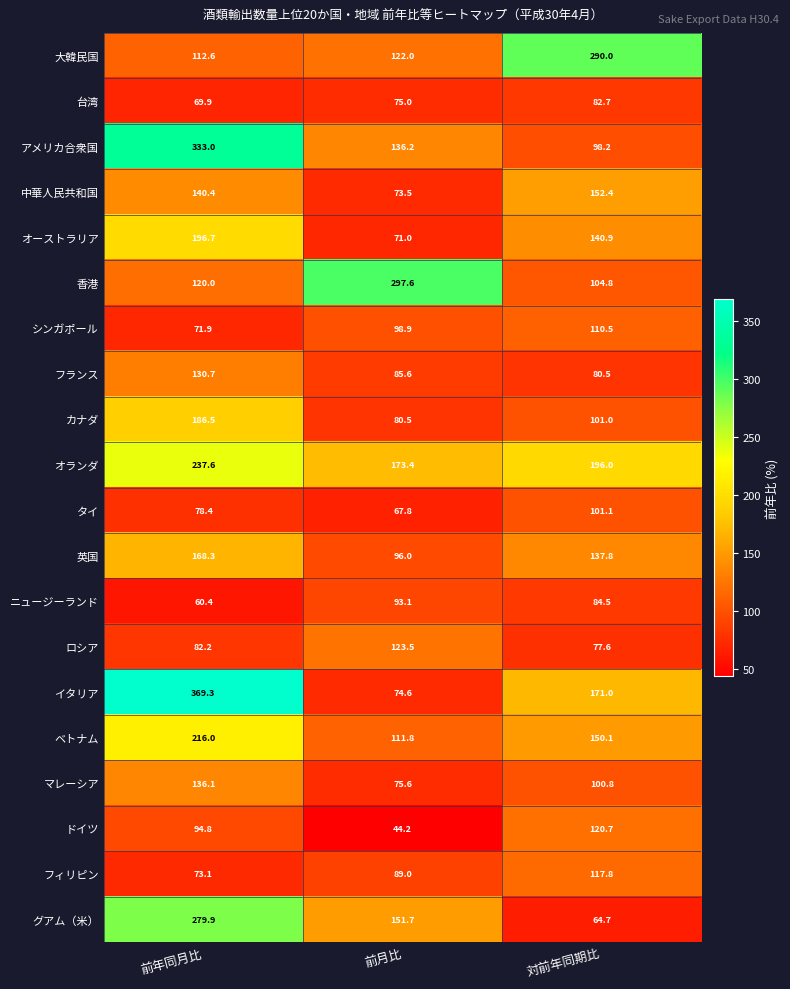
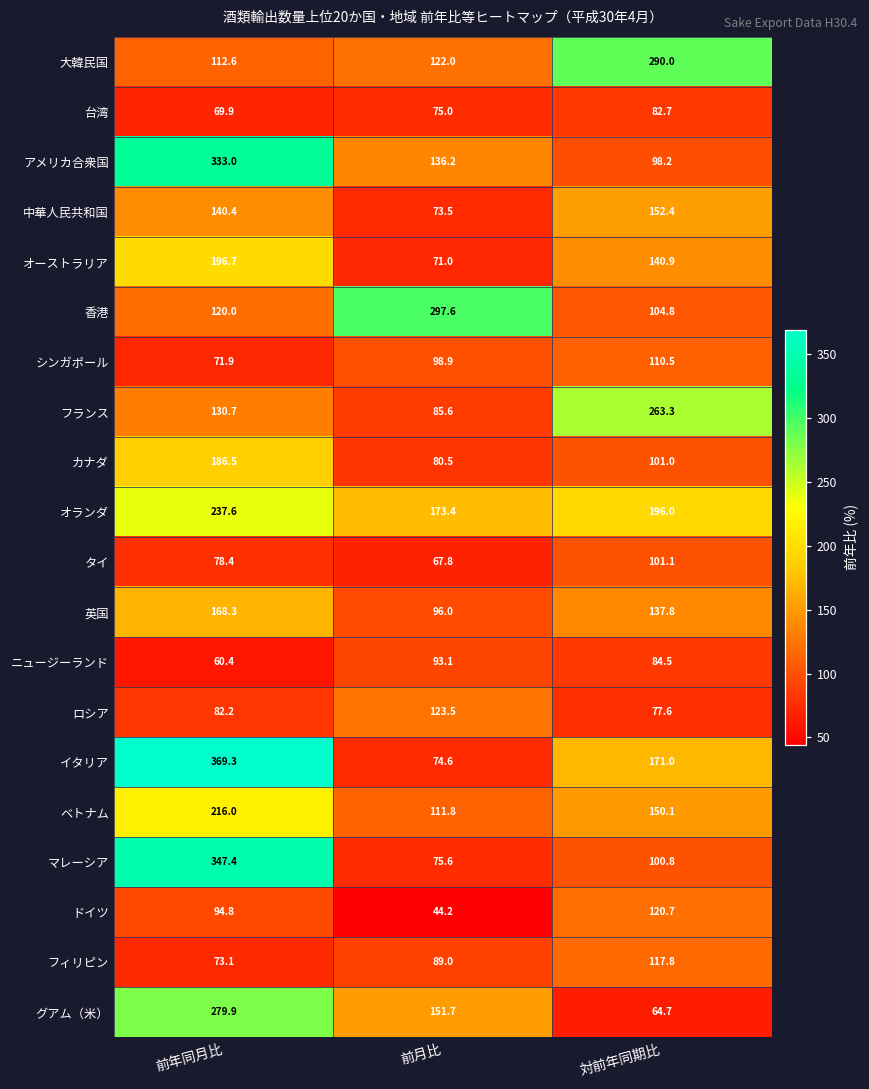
フランス, 対前年同期比: 80.5 -> 263.3
マレーシア, 前年同月比: 136.1 -> 347.4
